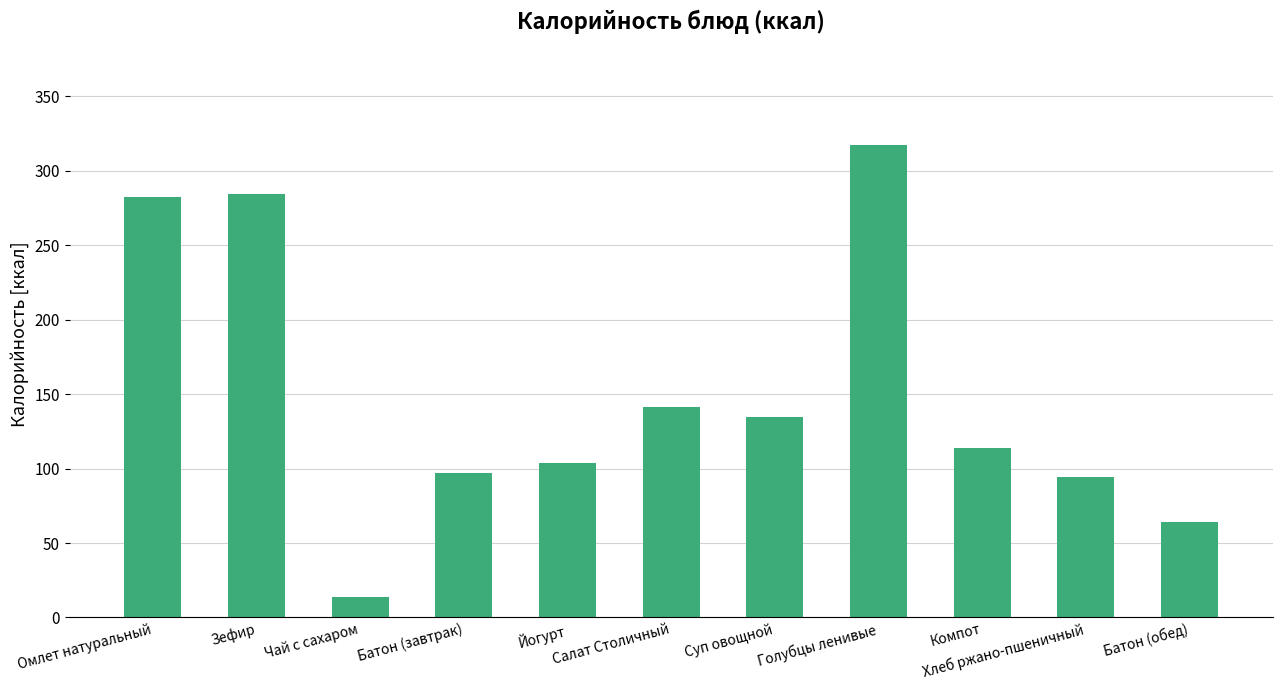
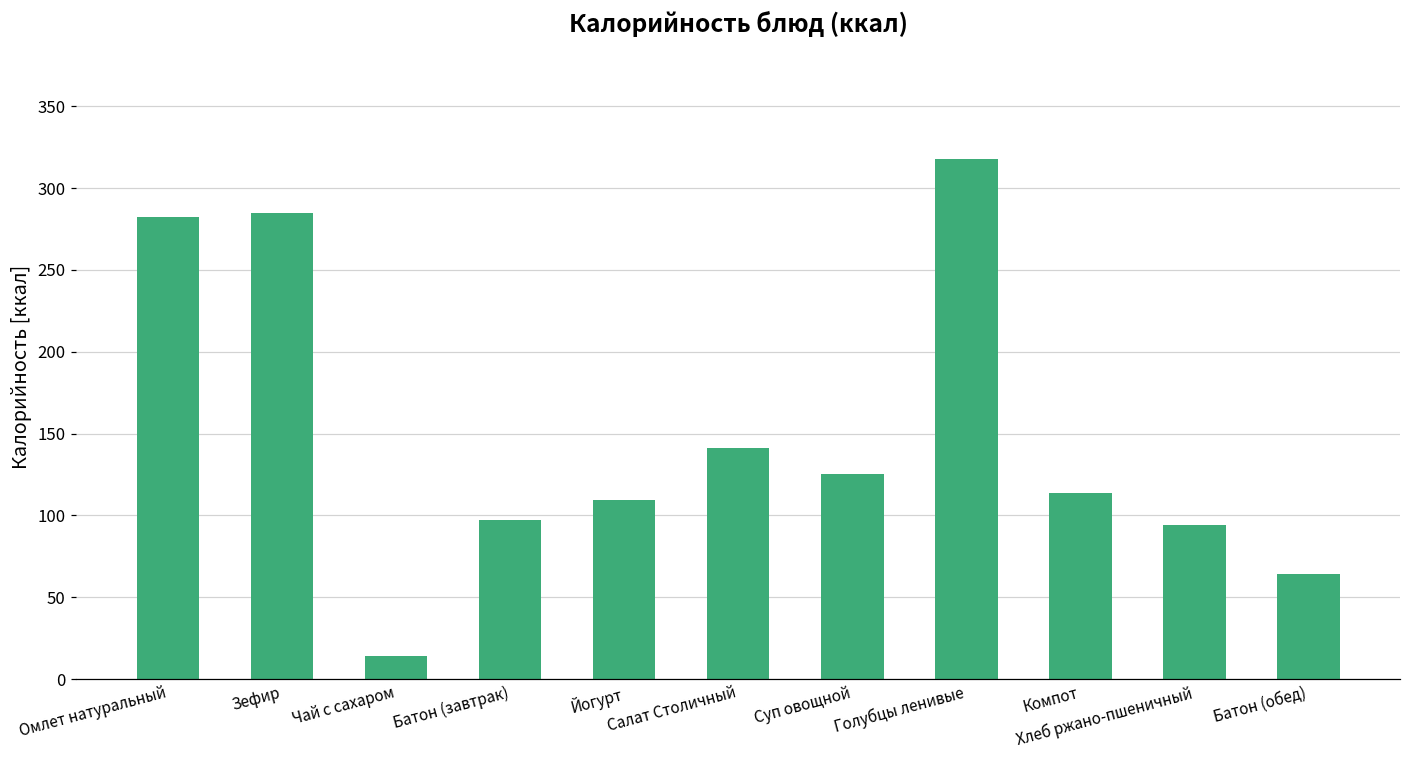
Йогурт: 104 -> 110
Суп овощной: 135 -> 125
